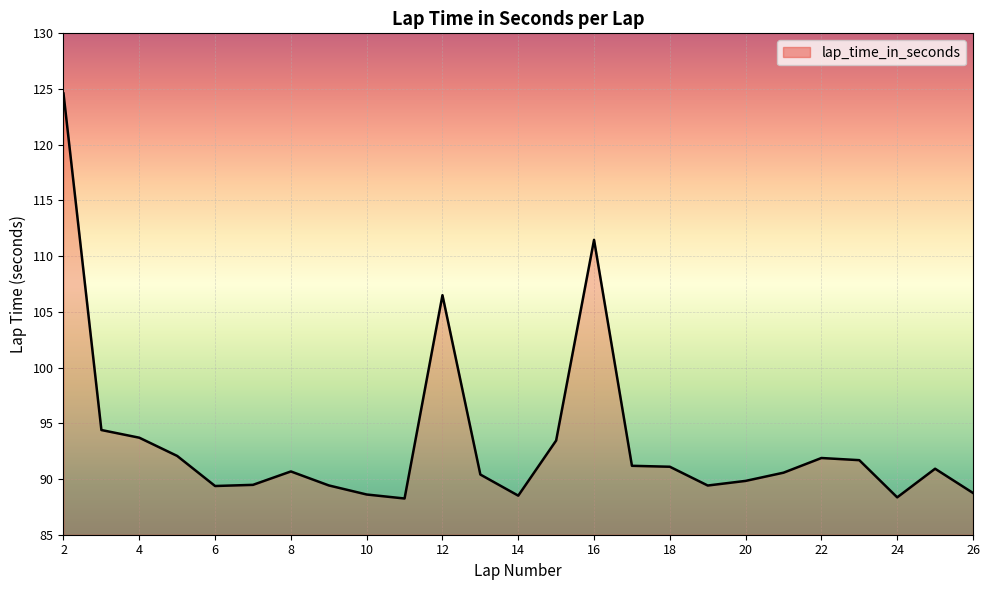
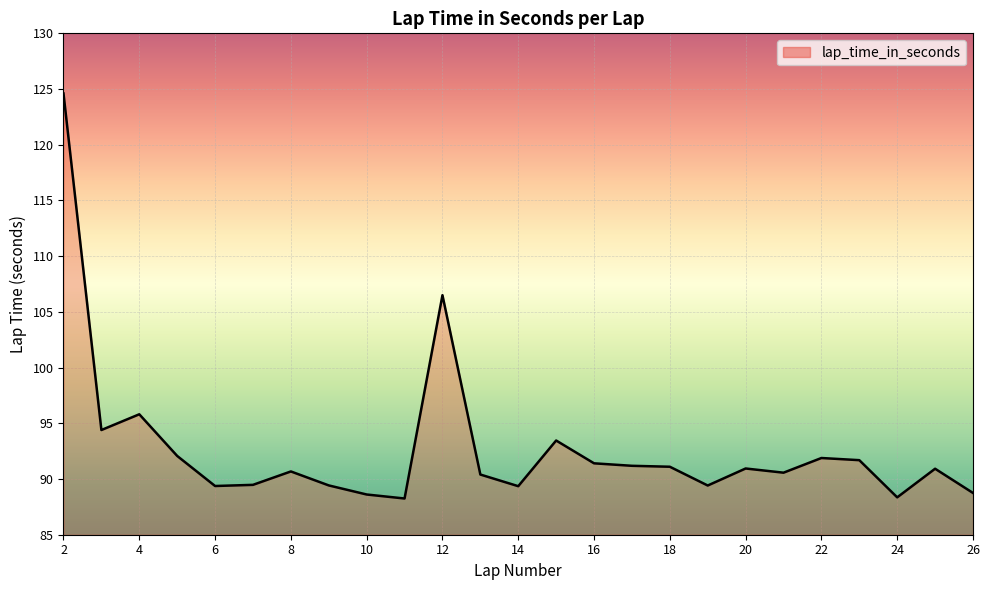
4: 93.7 -> 95.8
14: 88.5 -> 89.4
16: 111.5 -> 91.4
20: 89.8 -> 90.9
